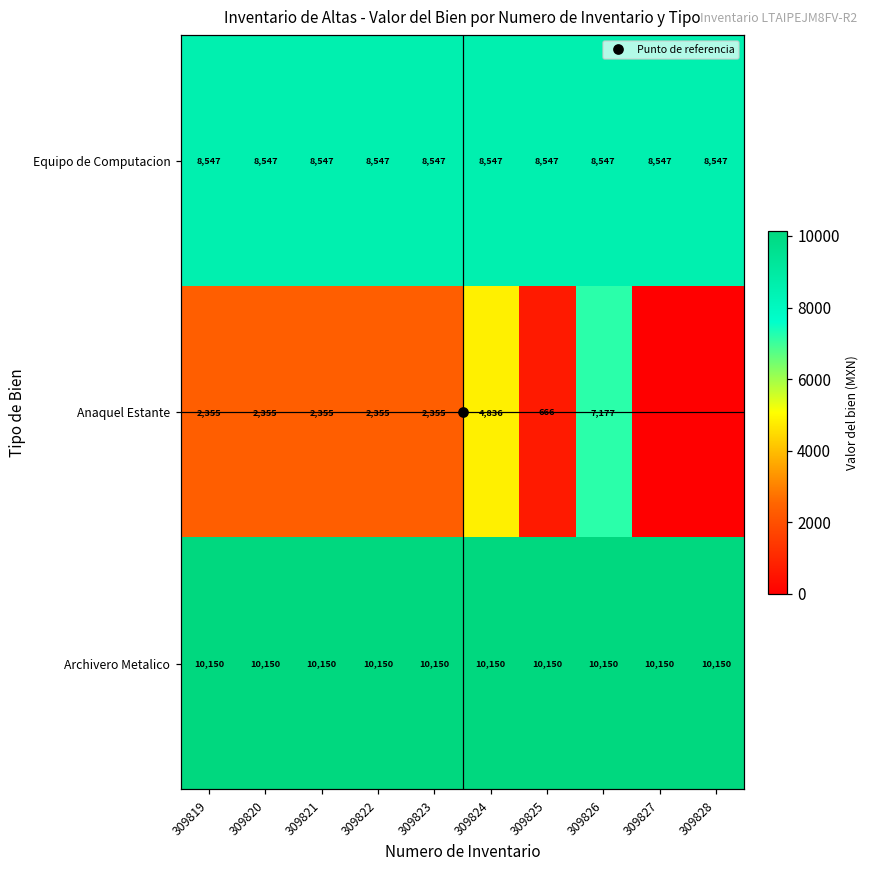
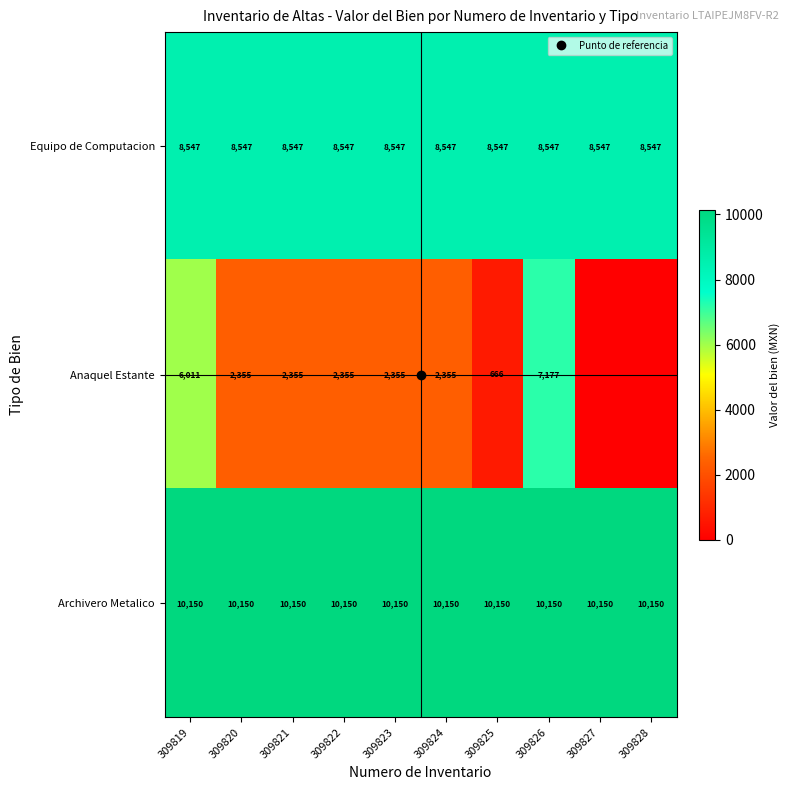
Anaquel Estante, 309819: 2,355 -> 6,011
Anaquel Estante, 309824: 4,836 -> 2,355
